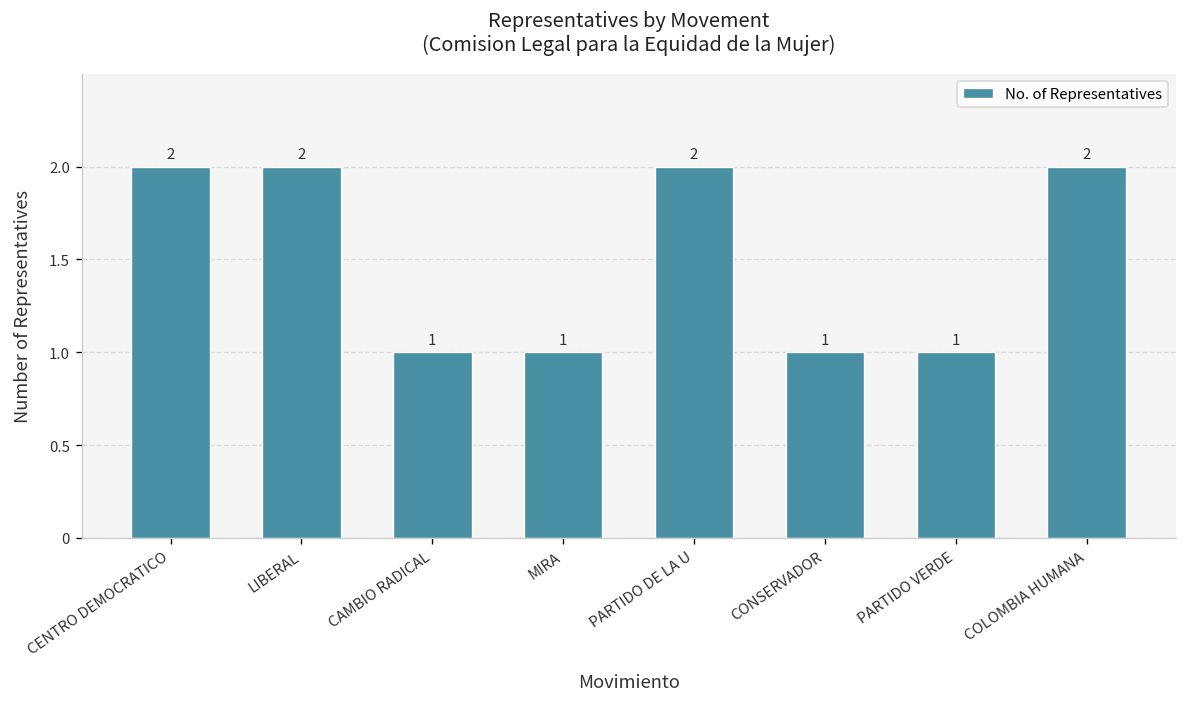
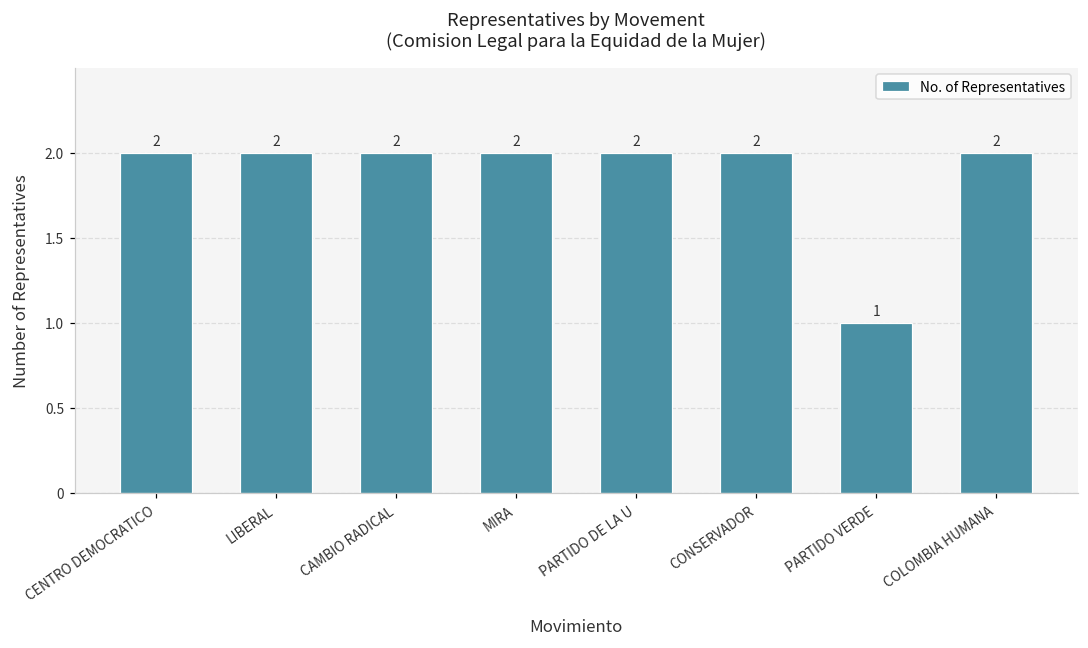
CAMBIO RADICAL: 1 -> 2
MIRA: 1 -> 2
CONSERVADOR: 1 -> 2
